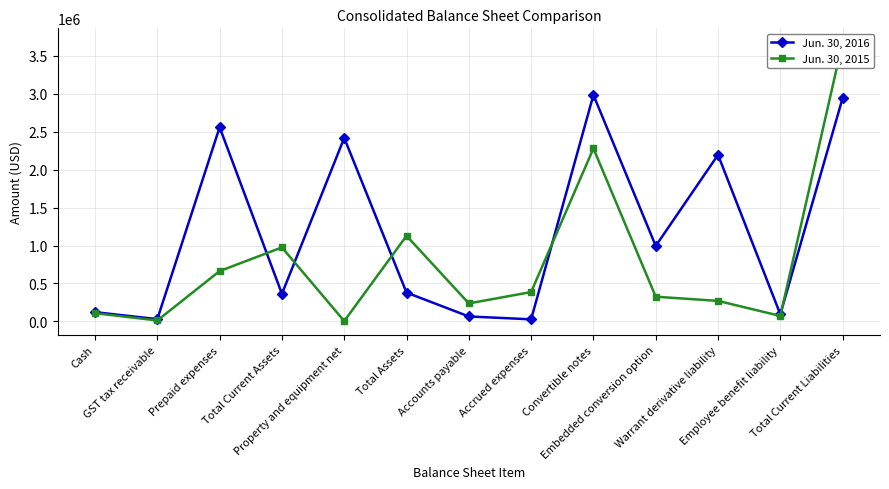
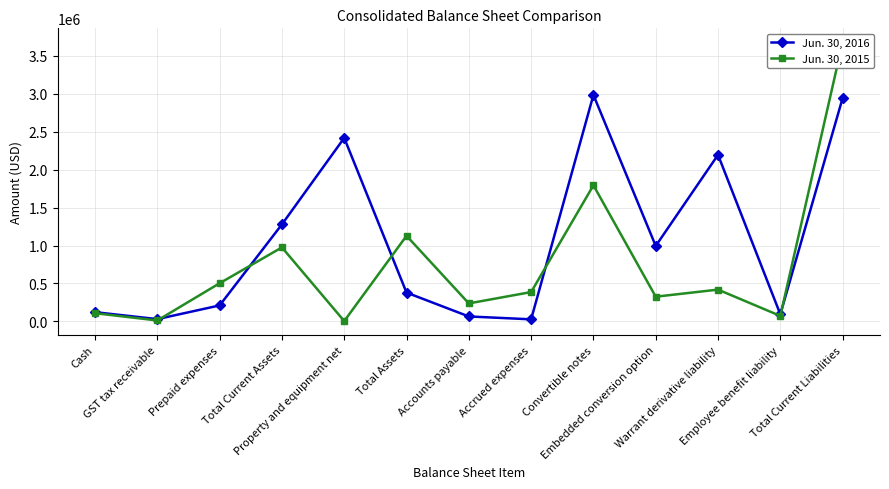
Jun. 30, 2016, Prepaid expenses: 2600000 -> 200000
Jun. 30, 2015, Prepaid expenses: 700000 -> 500000
Jun. 30, 2016, Total Current Assets: 400000 -> 1300000
Jun. 30, 2015, Convertible notes: 2300000 -> 1800000
Jun. 30, 2015, Warrant derivative liability: 300000 -> 400000
